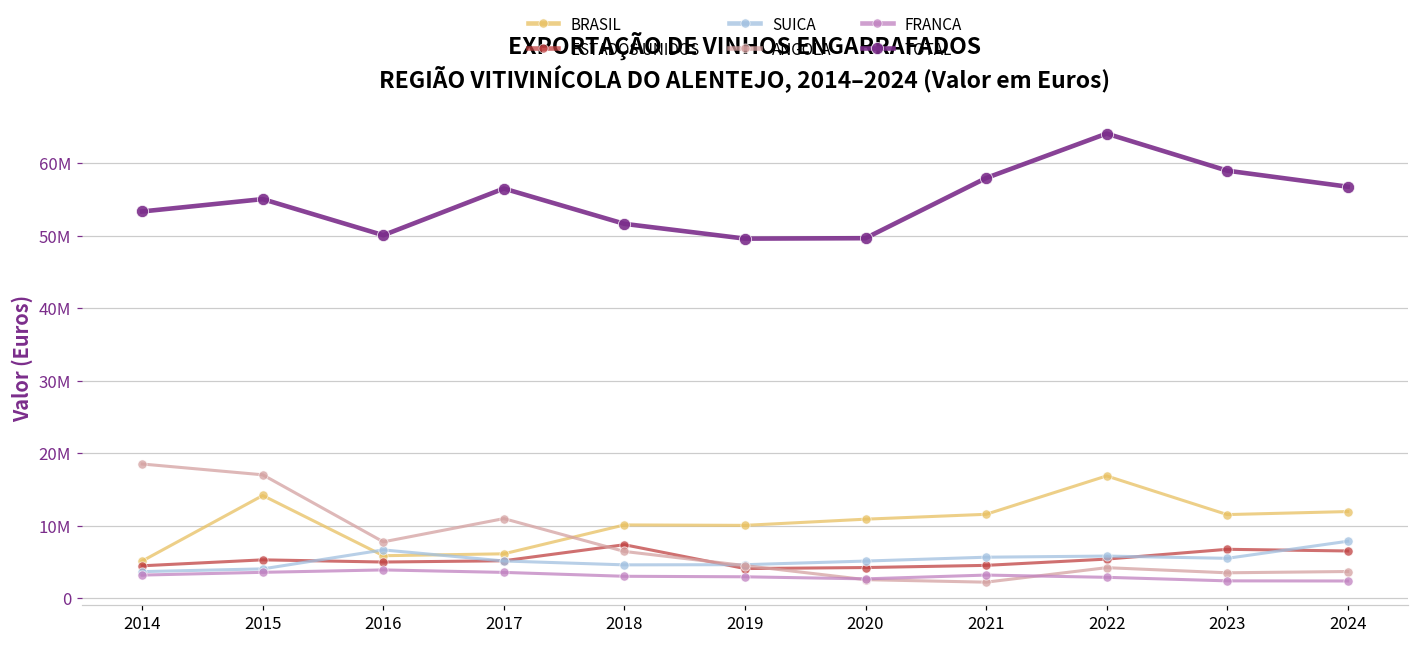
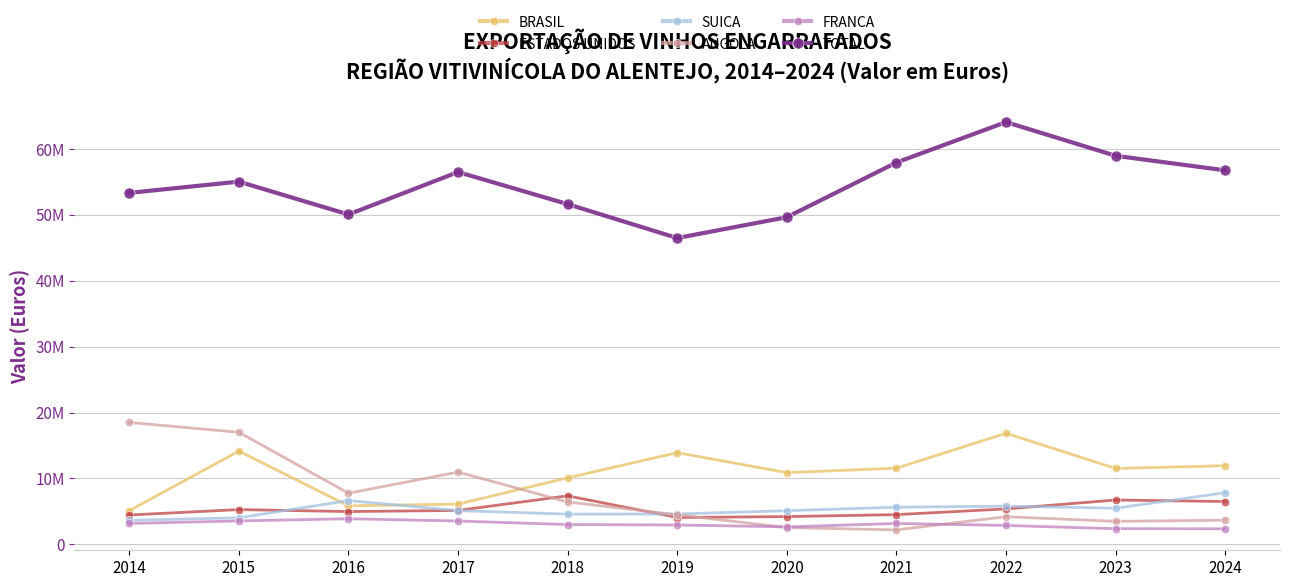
BRASIL, 2019: 10000000 -> 14000000
TOTAL, 2019: 50000000 -> 46000000
